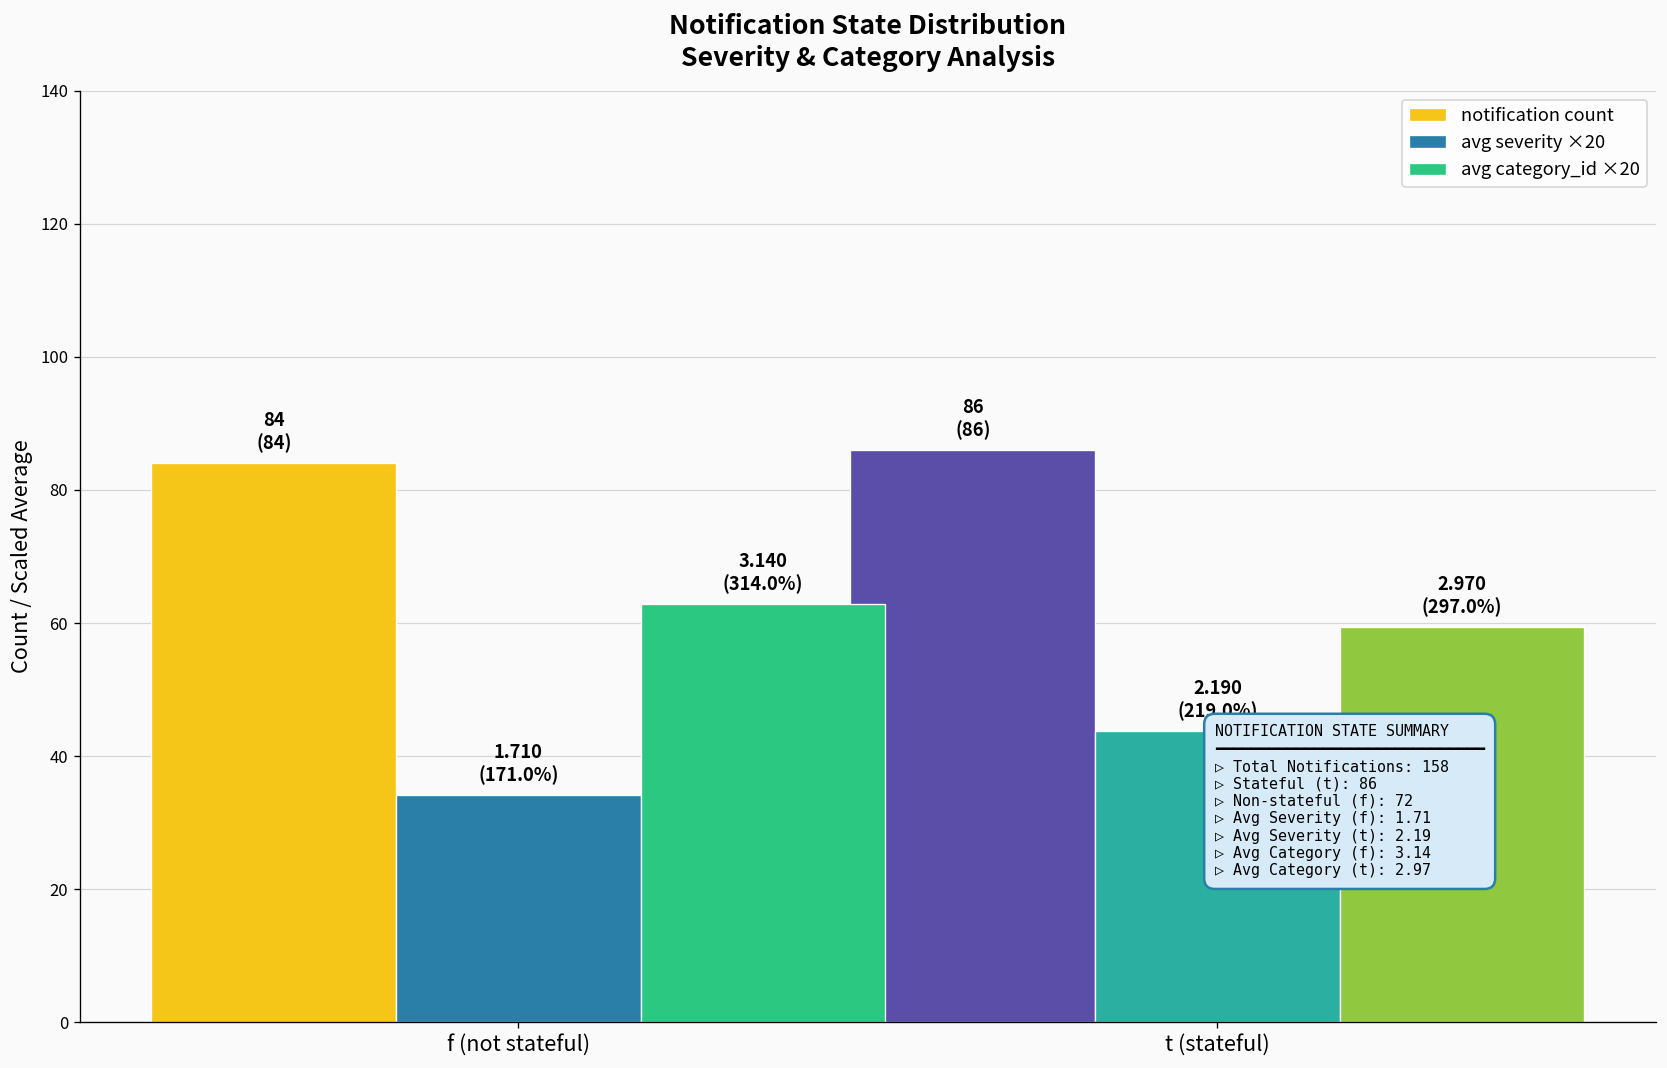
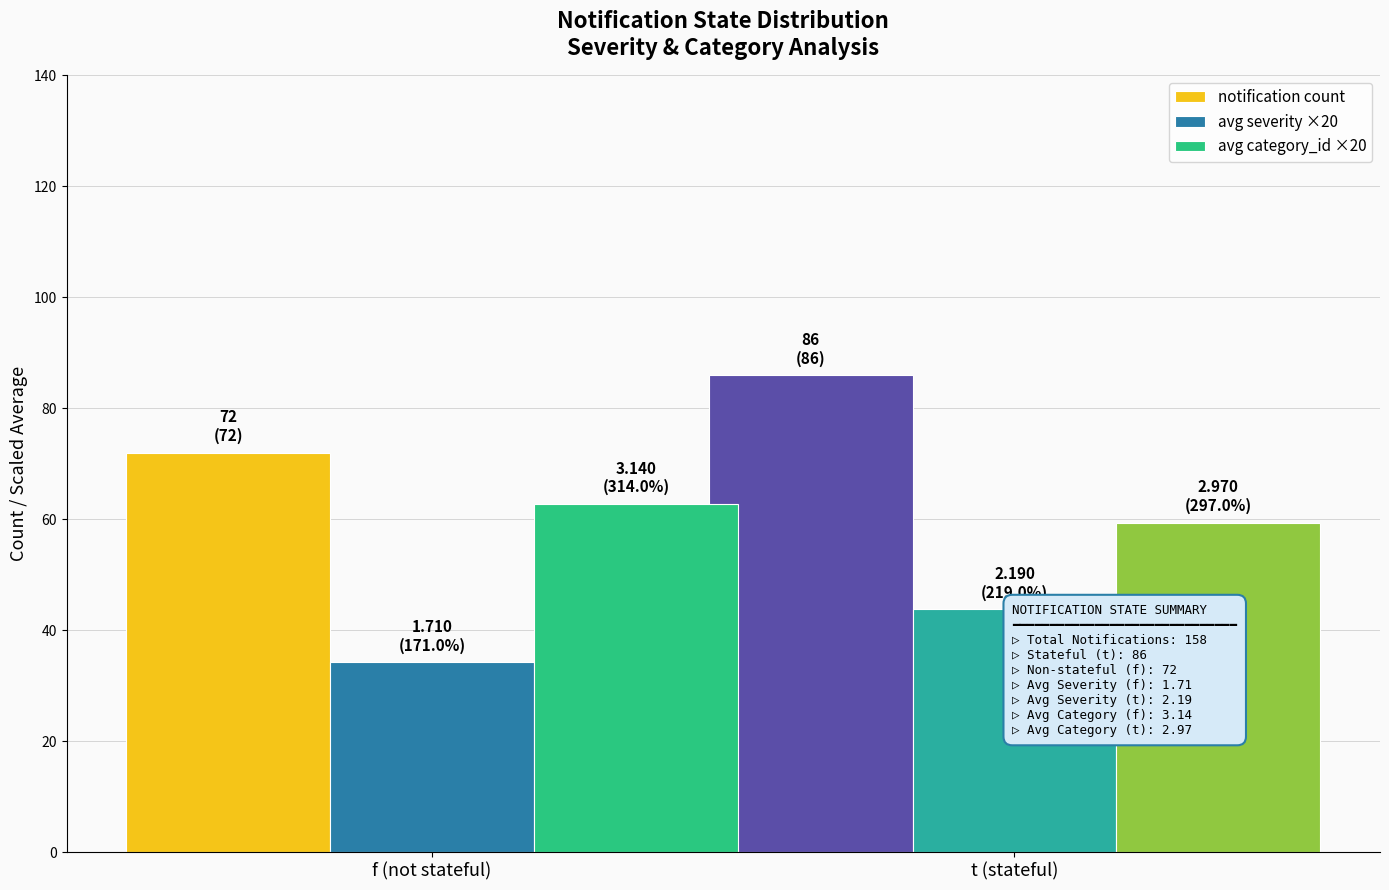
notification count, f (not stateful): 84 (84) -> 72 (72)
